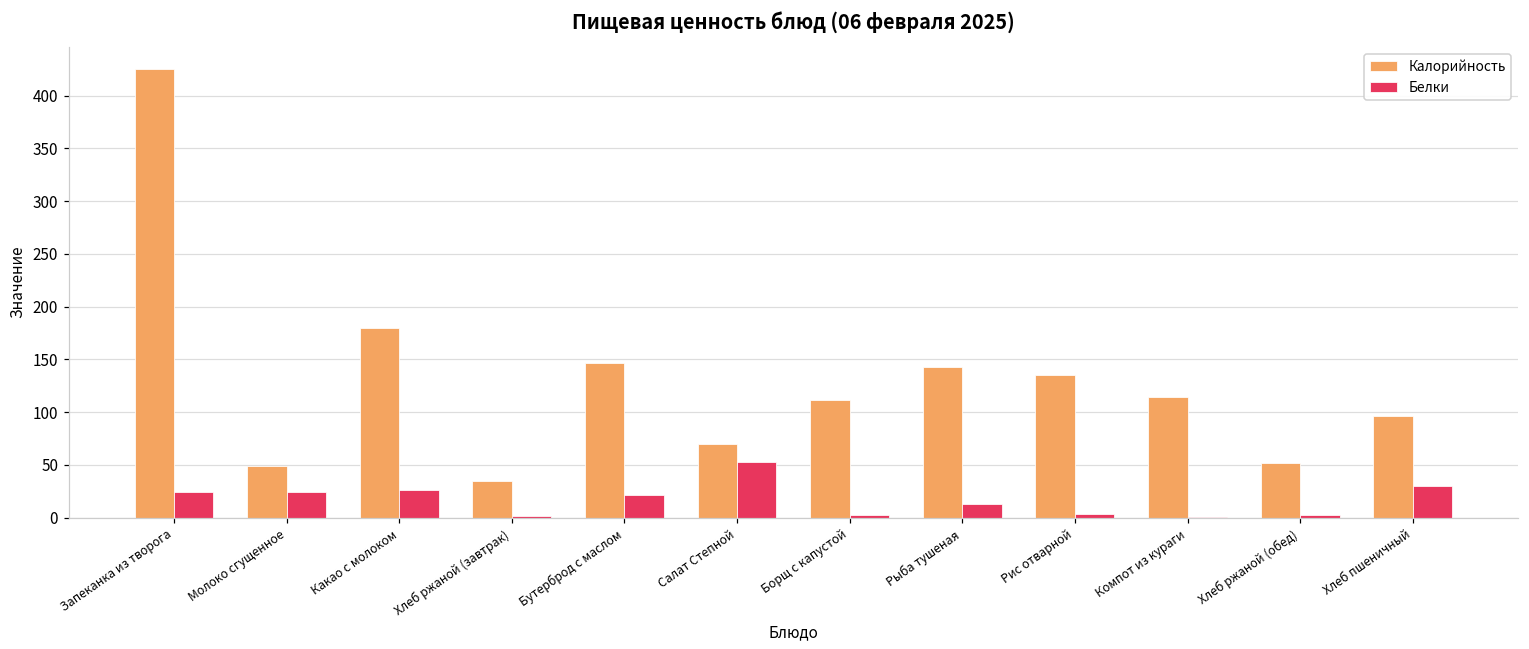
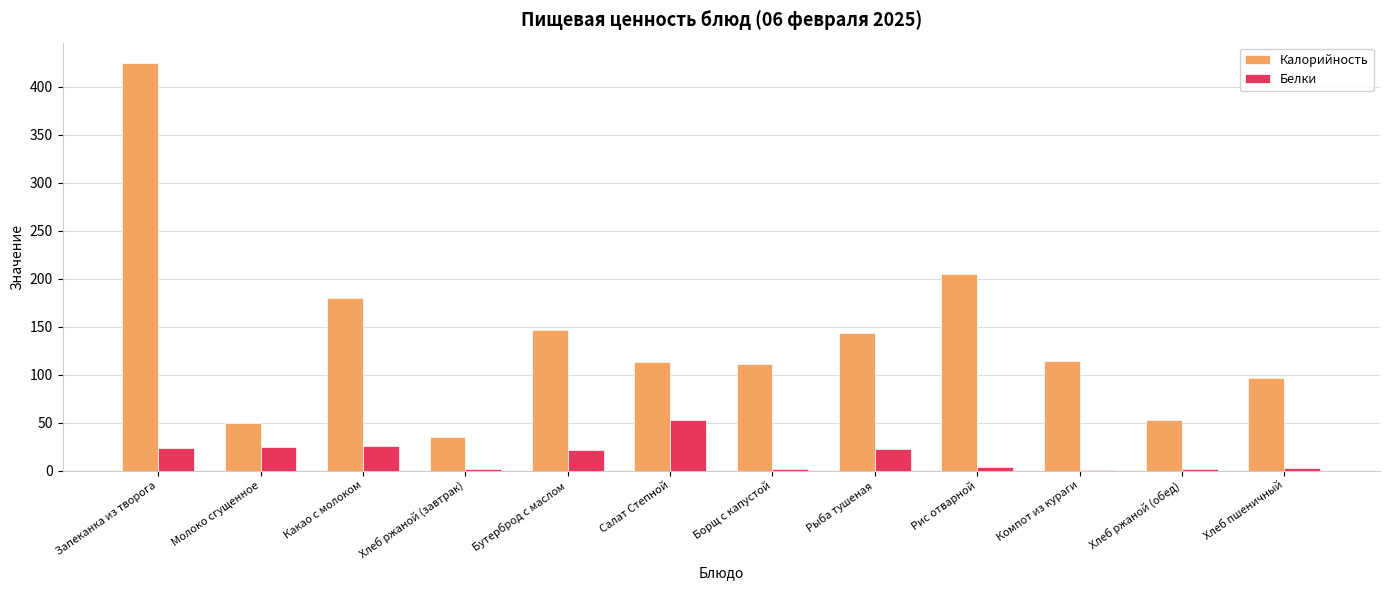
Калорийность, Салат Степной: 70 -> 110
Белки, Рыба тушеная: 10 -> 20
Калорийность, Рис отварной: 140 -> 200
Белки, Хлеб пшеничный: 30 -> 0
